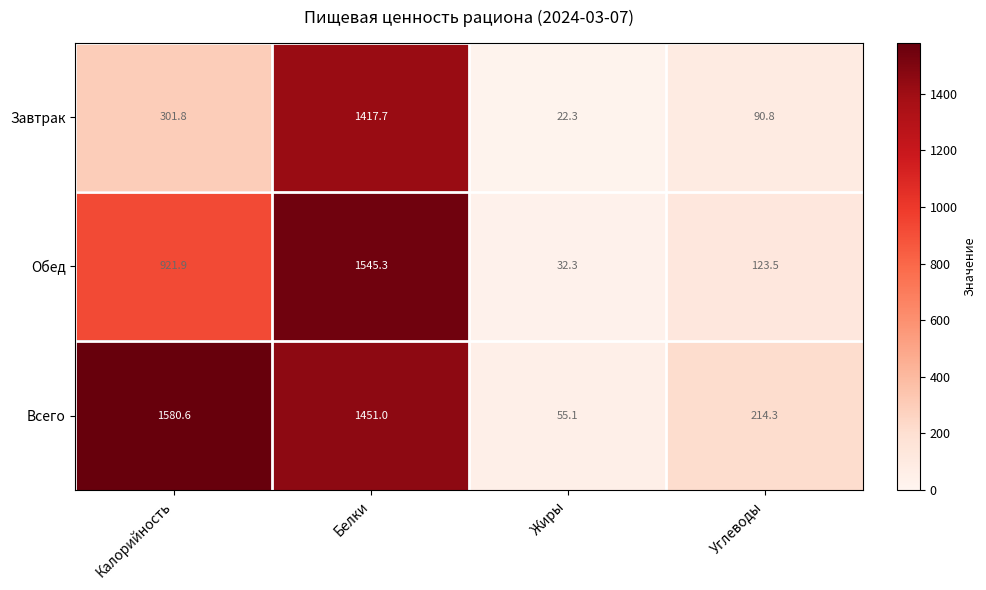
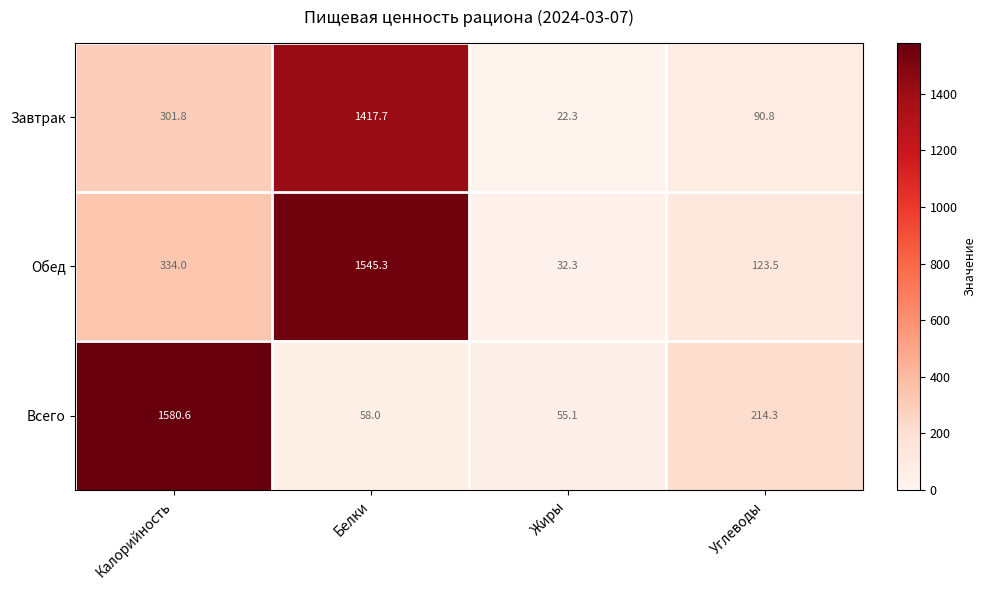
Обед, Калорийность: 921.9 -> 334.0
Всего, Белки: 1451.0 -> 58.0
